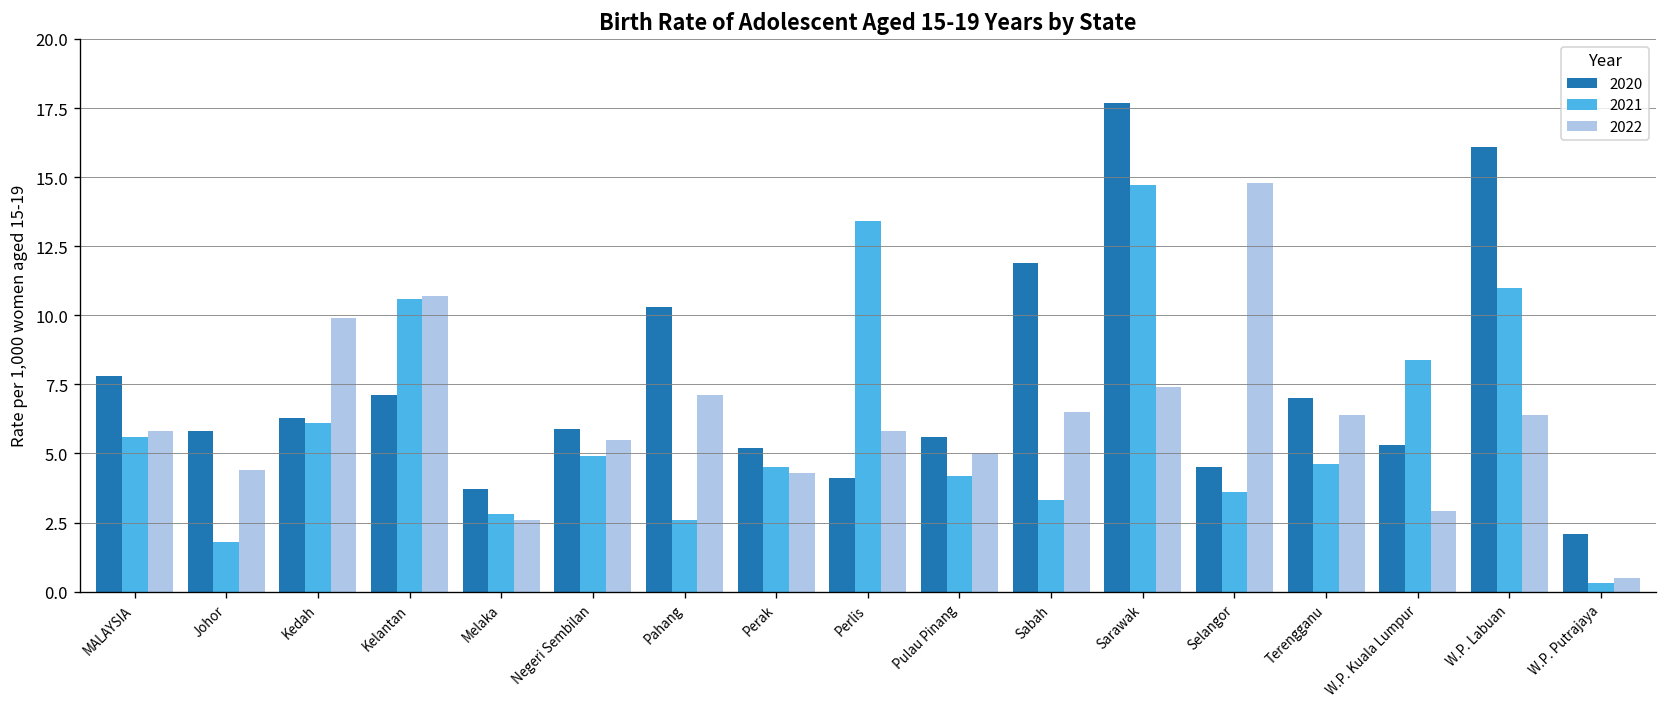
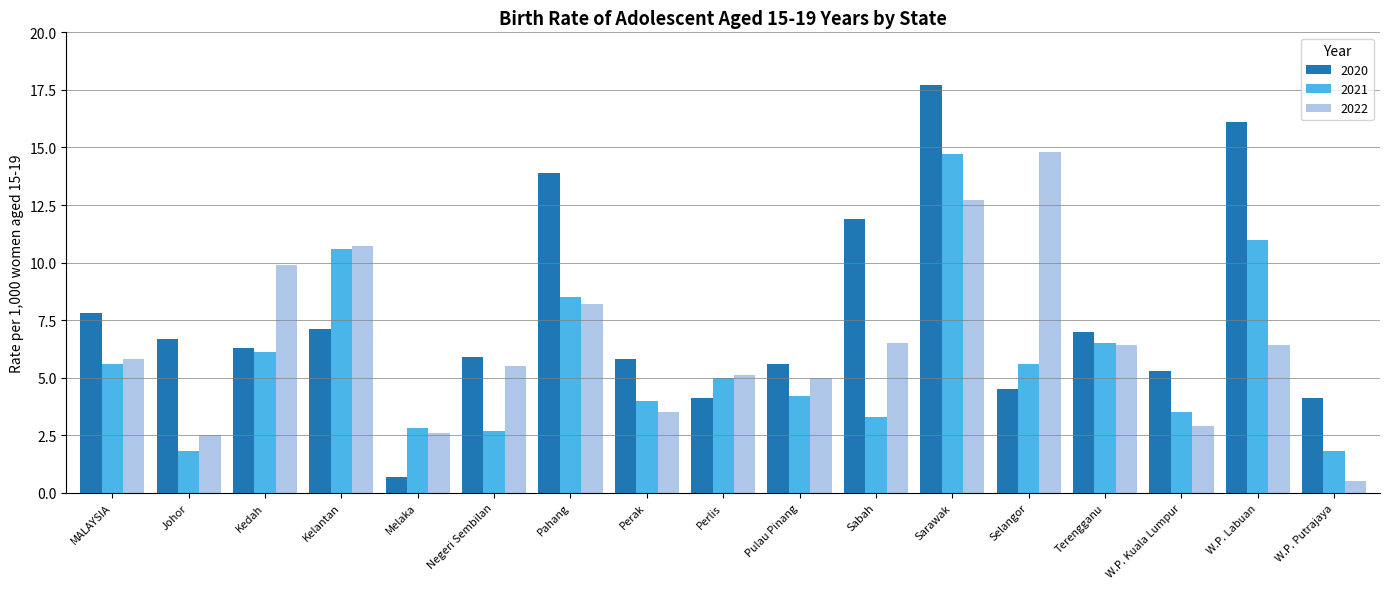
2020, Johor: 5.8 -> 6.7
2022, Johor: 4.4 -> 2.5
2020, Melaka: 3.7 -> 0.7
2021, Negeri Sembilan: 4.9 -> 2.7
2020, Pahang: 10.3 -> 13.9
2021, Pahang: 2.6 -> 8.5
2022, Pahang: 7.1 -> 8.2
2020, Perak: 5.2 -> 5.8
2021, Perak: 4.5 -> 4.0
2022, Perak: 4.3 -> 3.5
2021, Perlis: 13.4 -> 5.0
2022, Perlis: 5.8 -> 5.1
2022, Sarawak: 7.4 -> 12.7
2021, Selangor: 3.6 -> 5.6
2021, Terengganu: 4.6 -> 6.5
2021, W.P. Kuala Lumpur: 8.4 -> 3.5
2020, W.P. Putrajaya: 2.1 -> 4.1
2021, W.P. Putrajaya: 0.3 -> 1.8
